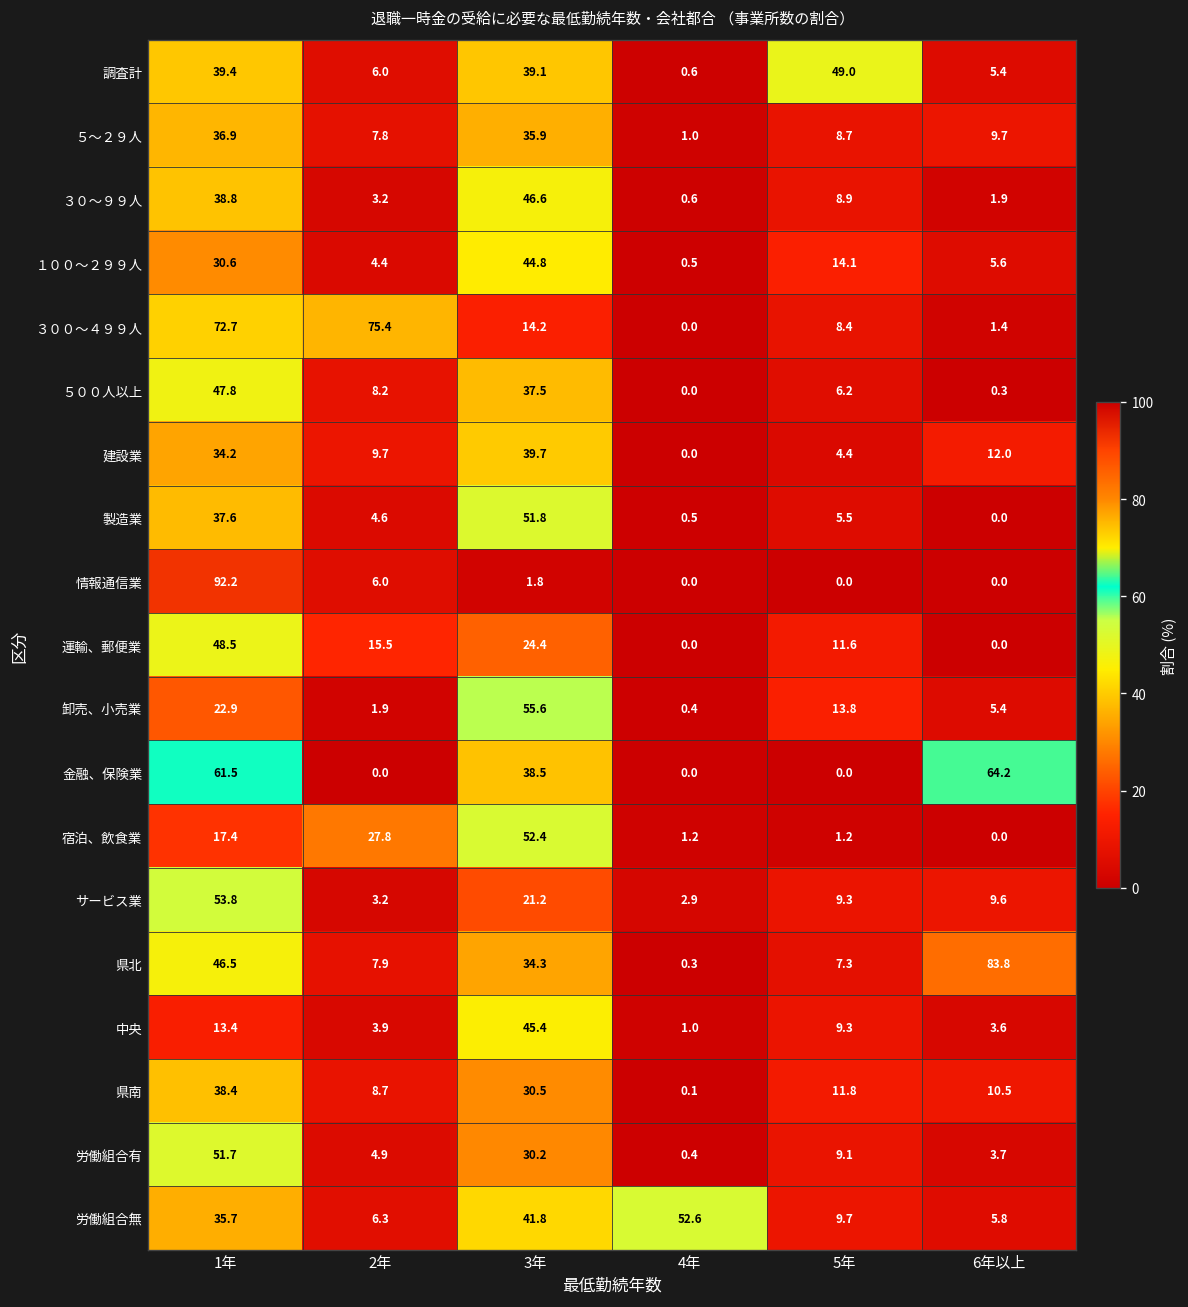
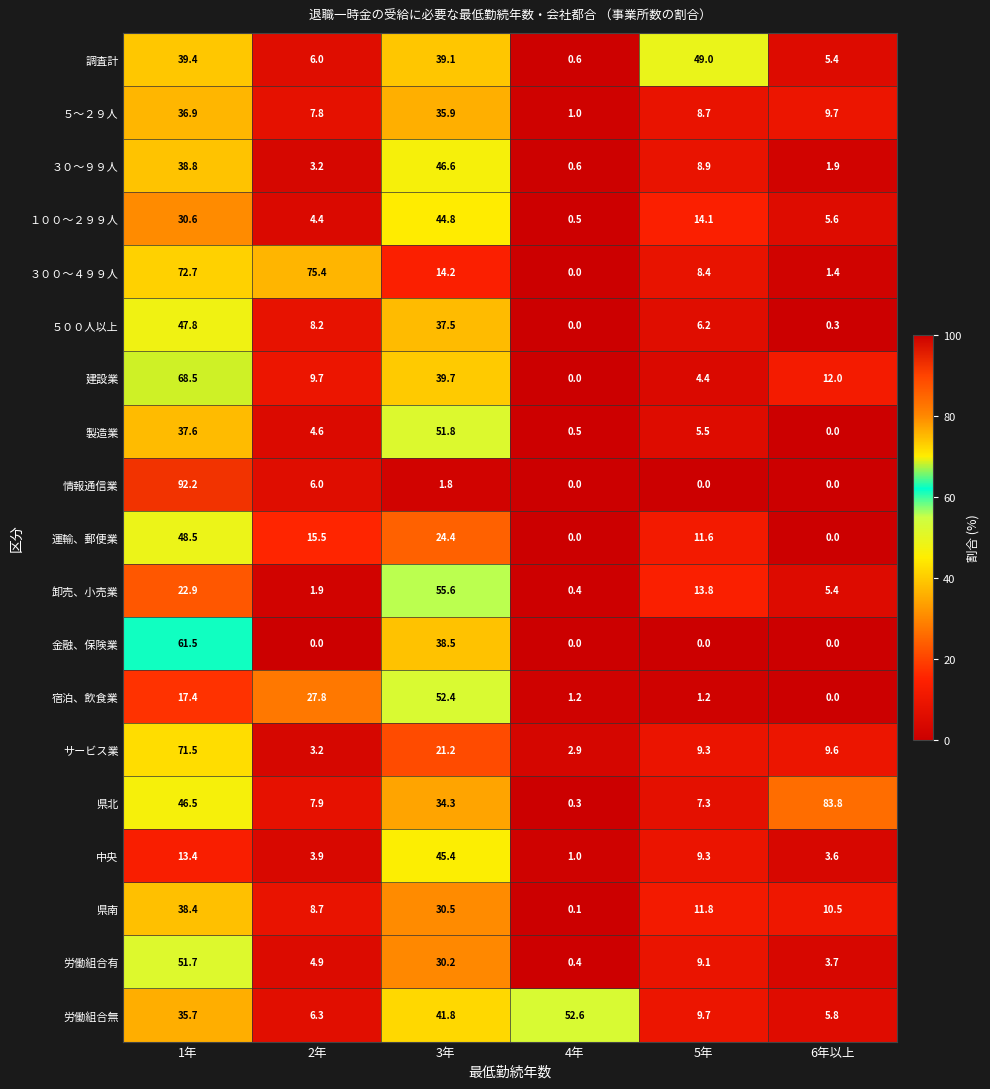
建設業, 1年: 34.2 -> 68.5
金融、保険業, 6年以上: 64.2 -> 0.0
サービス業, 1年: 53.8 -> 71.5
